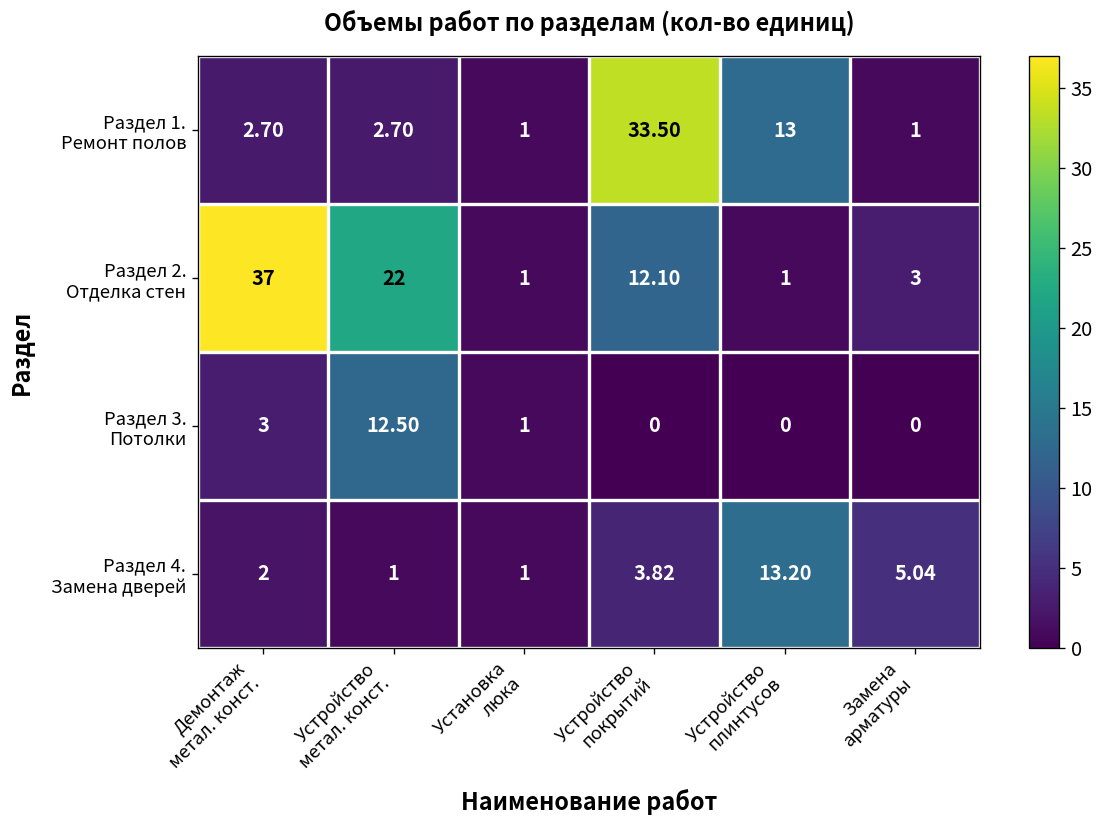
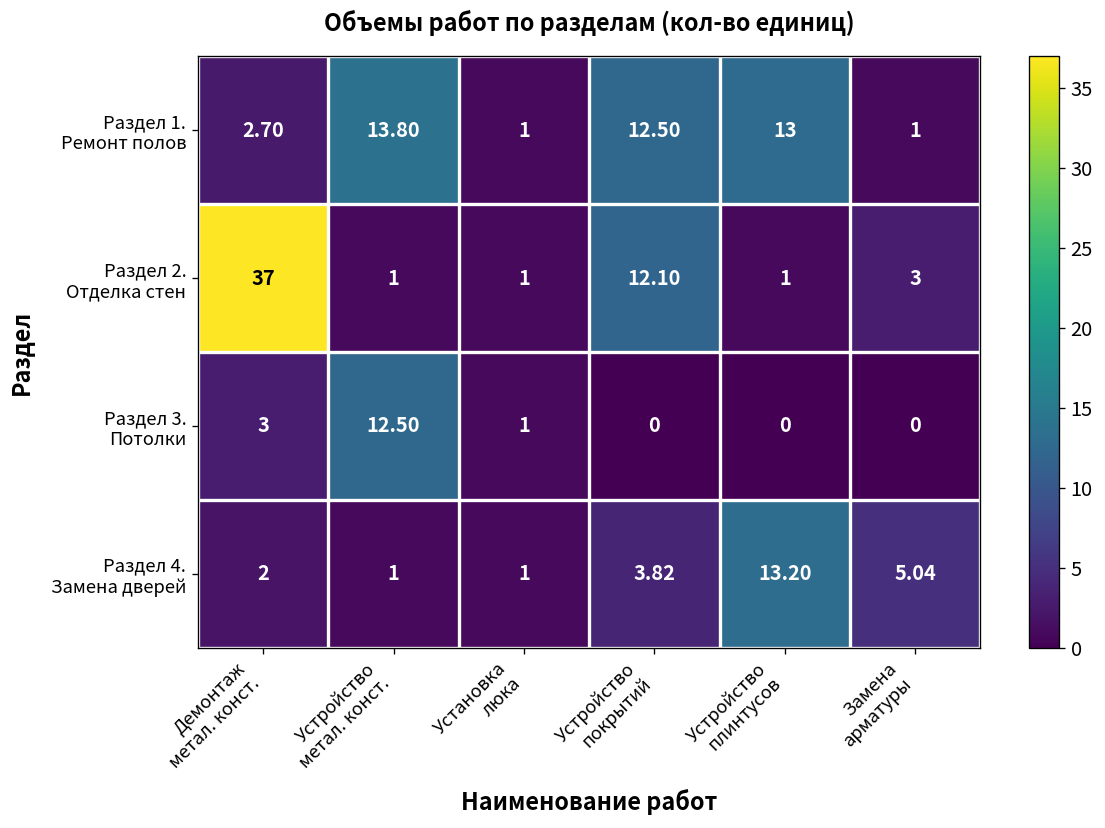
Раздел 1. Ремонт полов, Устройство метал. конст.: 2.70 -> 13.80
Раздел 1. Ремонт полов, Устройство покрытий: 33.50 -> 12.50
Раздел 2. Отделка стен, Устройство метал. конст.: 22 -> 1
